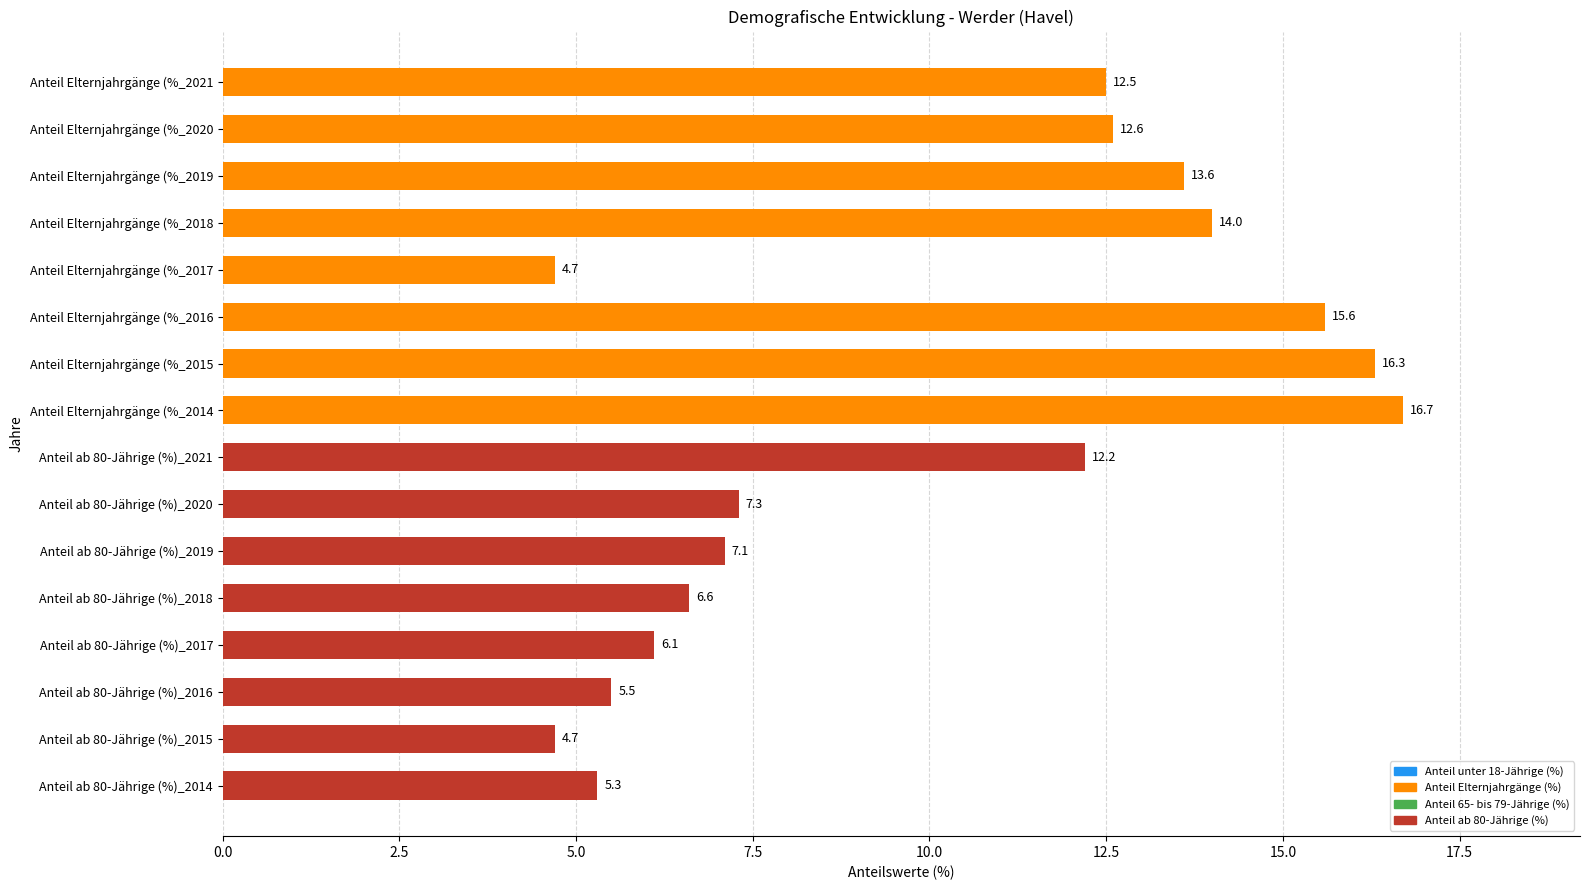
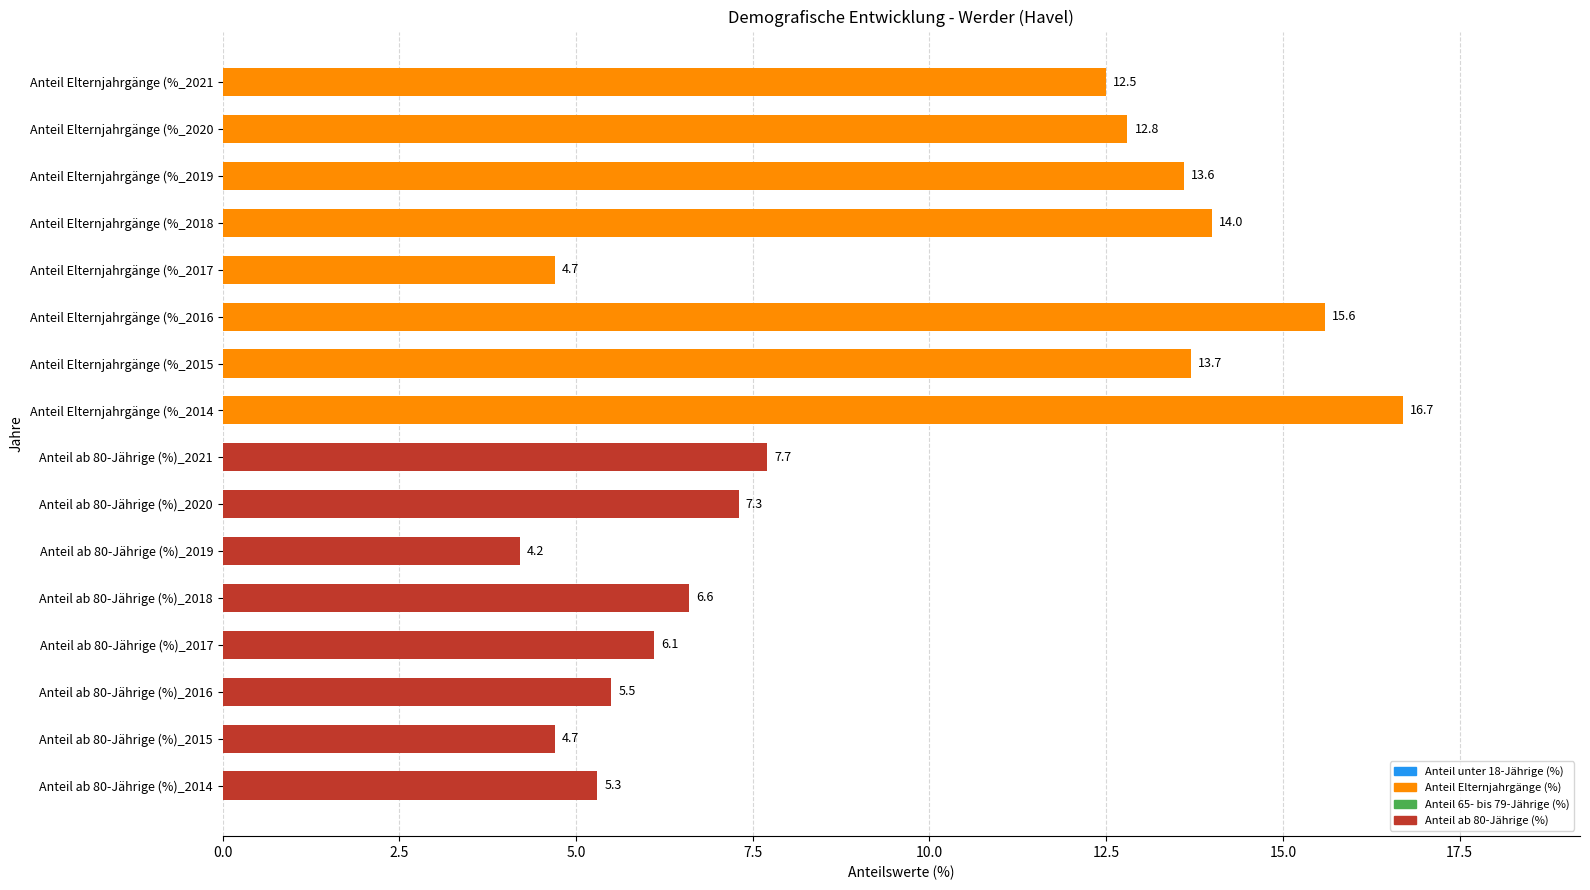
Anteil Elternjahrgänge (%_2020: 12.6 -> 12.8
Anteil Elternjahrgänge (%_2015: 16.3 -> 13.7
Anteil ab 80-Jährige (%)_2021: 12.2 -> 7.7
Anteil ab 80-Jährige (%)_2019: 7.1 -> 4.2
